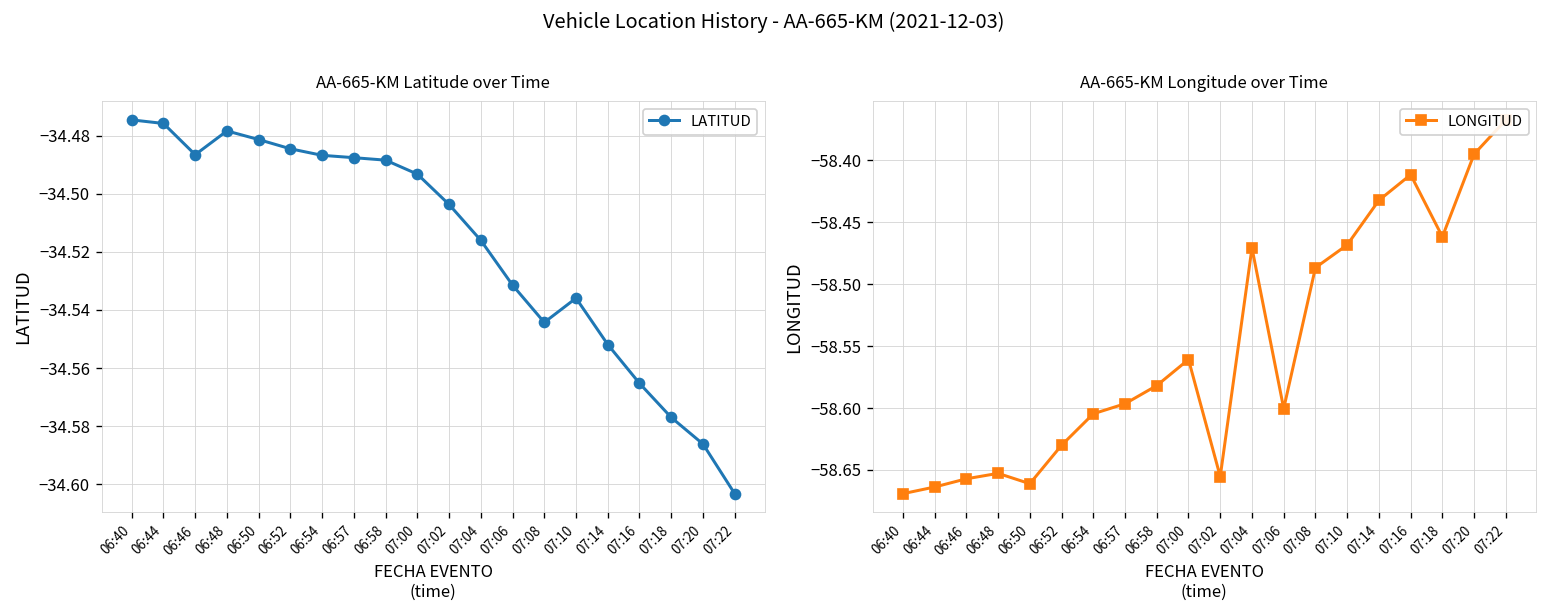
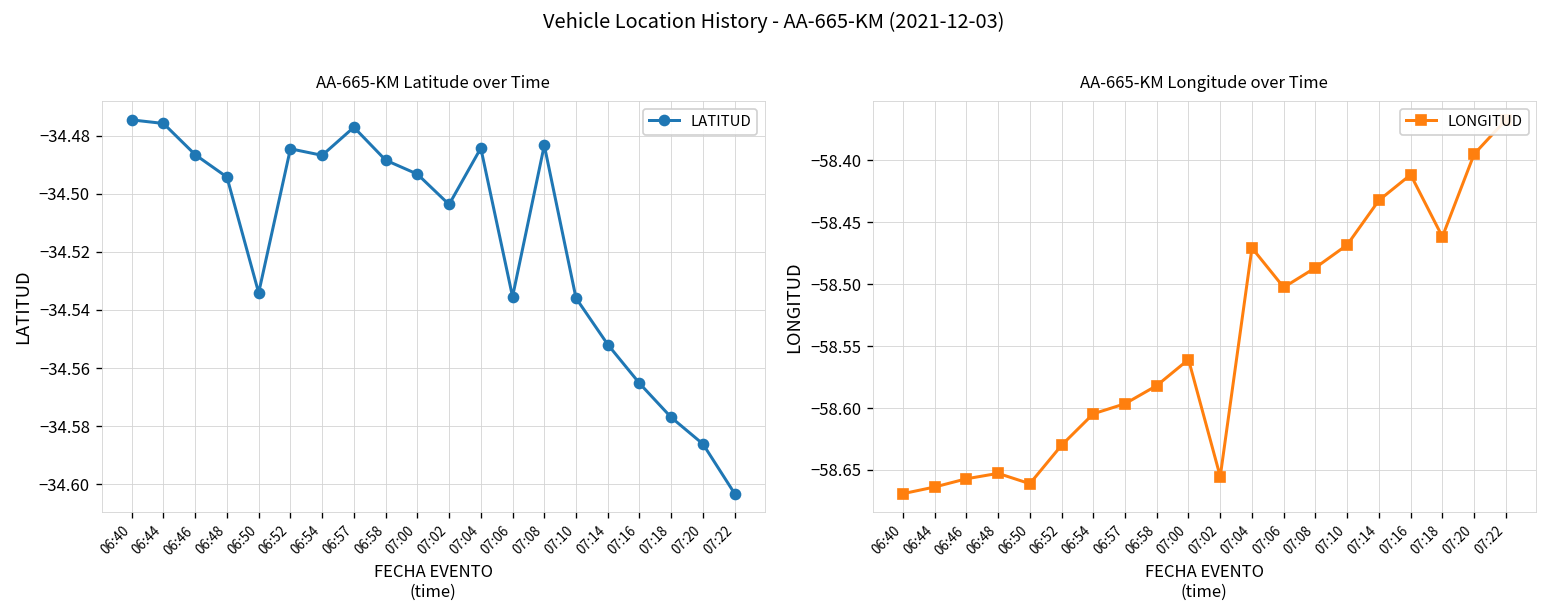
AA-665-KM Latitude over Time, 06:48: -34.478 -> -34.494
AA-665-KM Latitude over Time, 06:50: -34.481 -> -34.534
AA-665-KM Latitude over Time, 06:57: -34.488 -> -34.477
AA-665-KM Latitude over Time, 07:04: -34.516 -> -34.484
AA-665-KM Latitude over Time, 07:06: -34.531 -> -34.535
AA-665-KM Latitude over Time, 07:08: -34.544 -> -34.483
AA-665-KM Longitude over Time, 07:06: -58.600 -> -58.503
